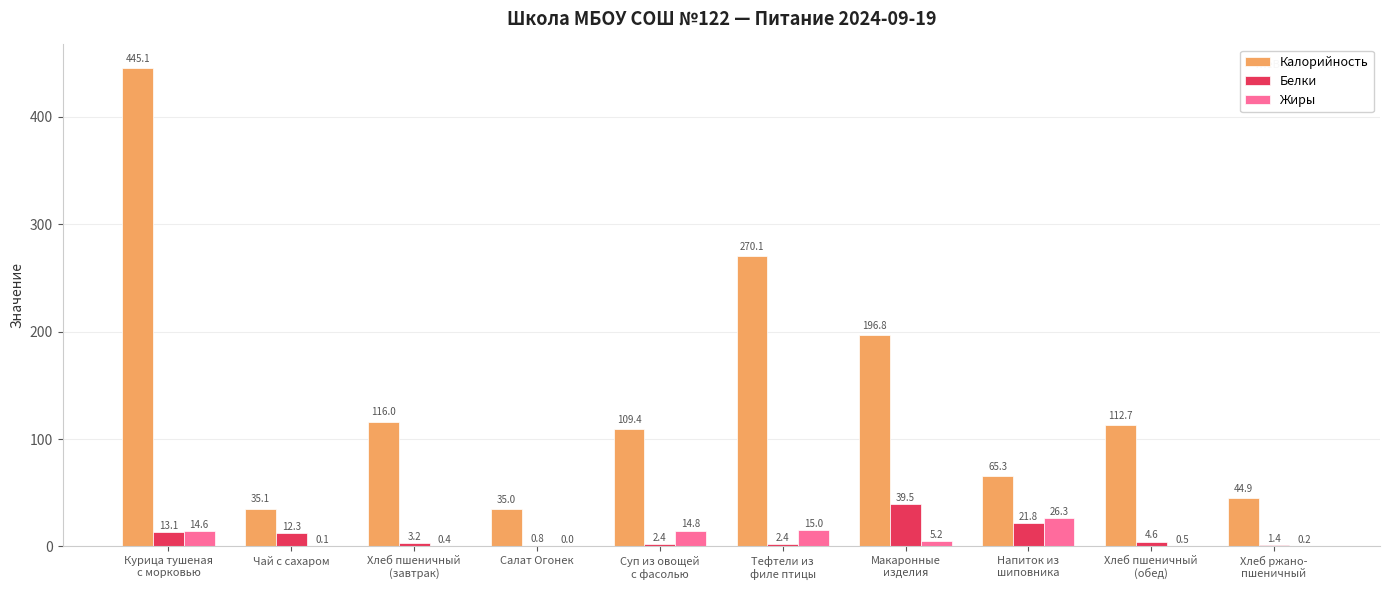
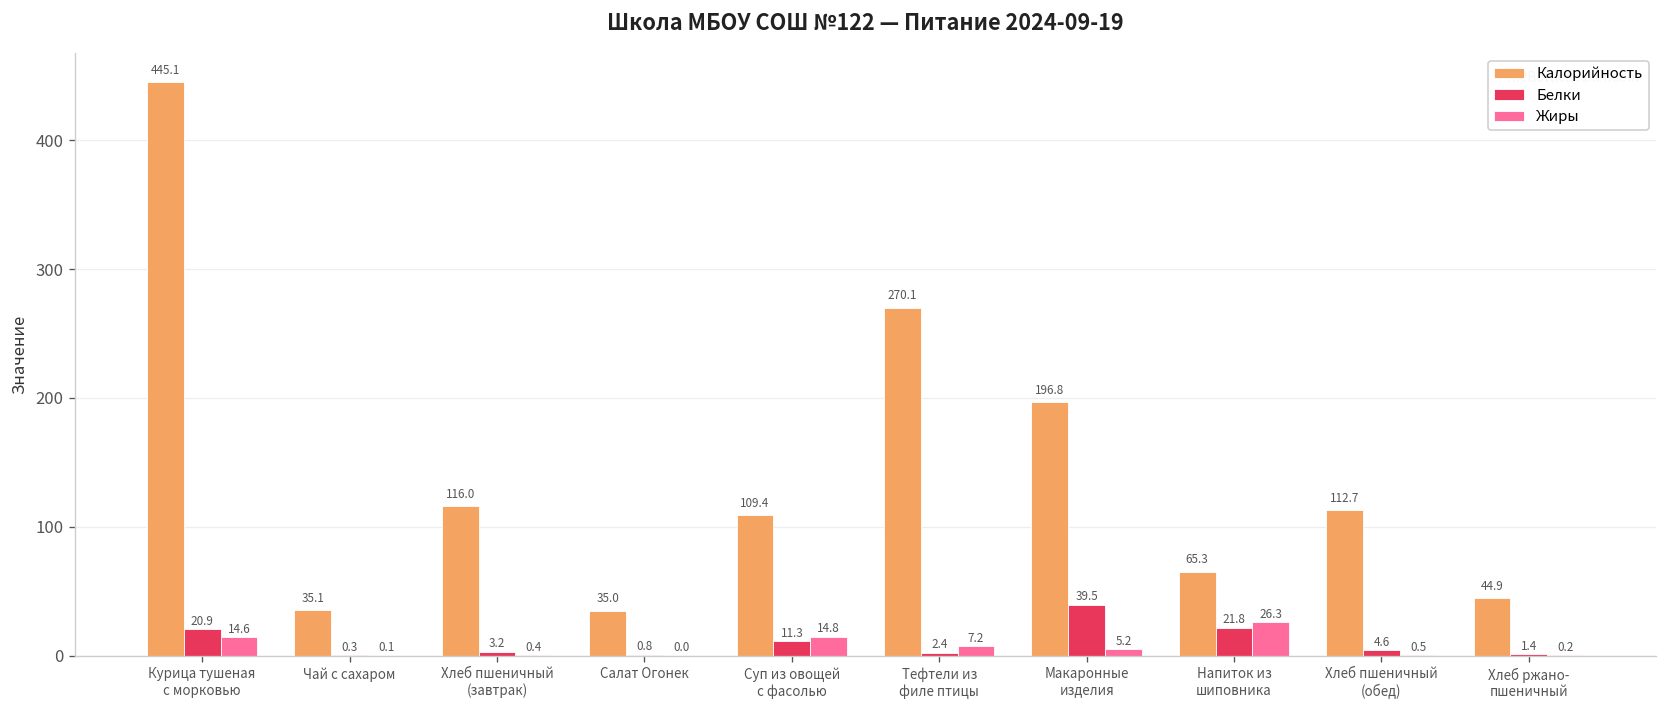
Белки, Курица тушеная с морковью: 13.1 -> 20.9
Белки, Чай с сахаром: 12.3 -> 0.3
Белки, Суп из овощей с фасолью: 2.4 -> 11.3
Жиры, Тефтели из филе птицы: 15.0 -> 7.2
